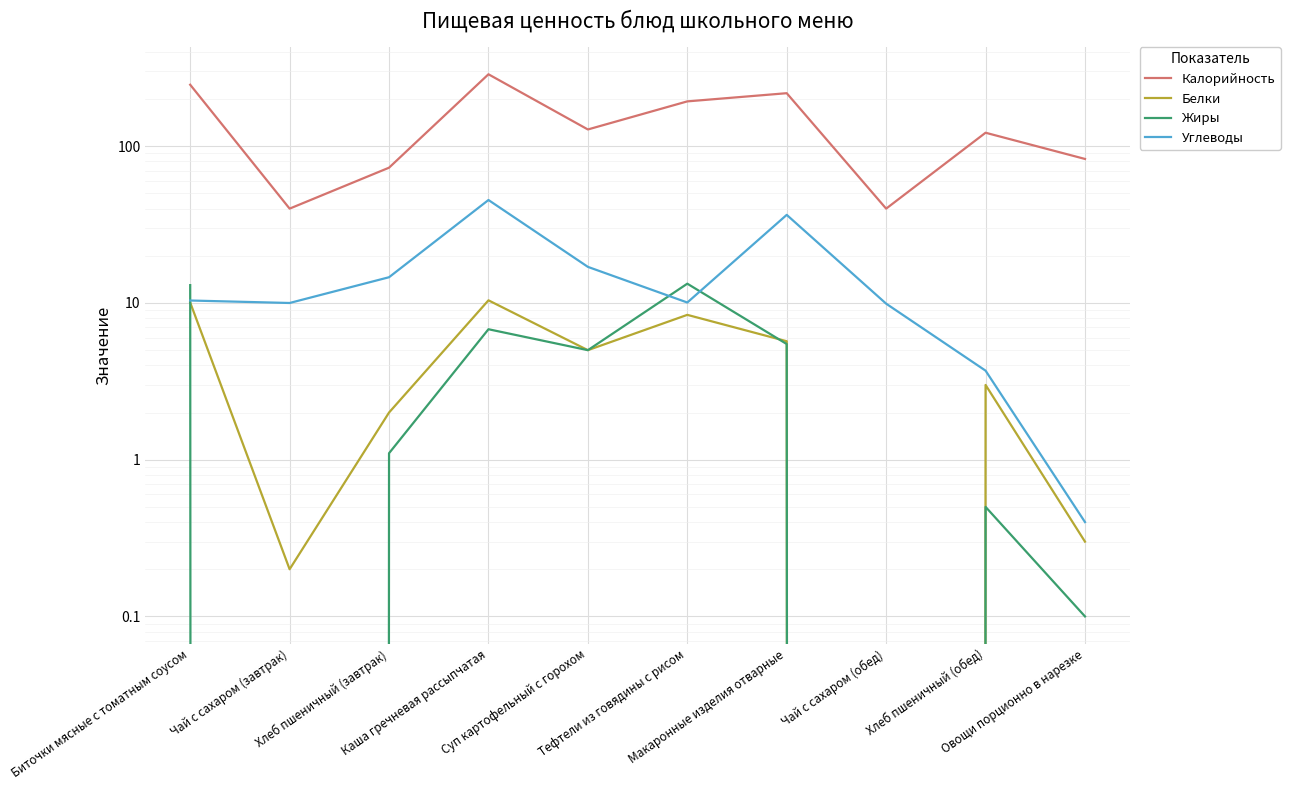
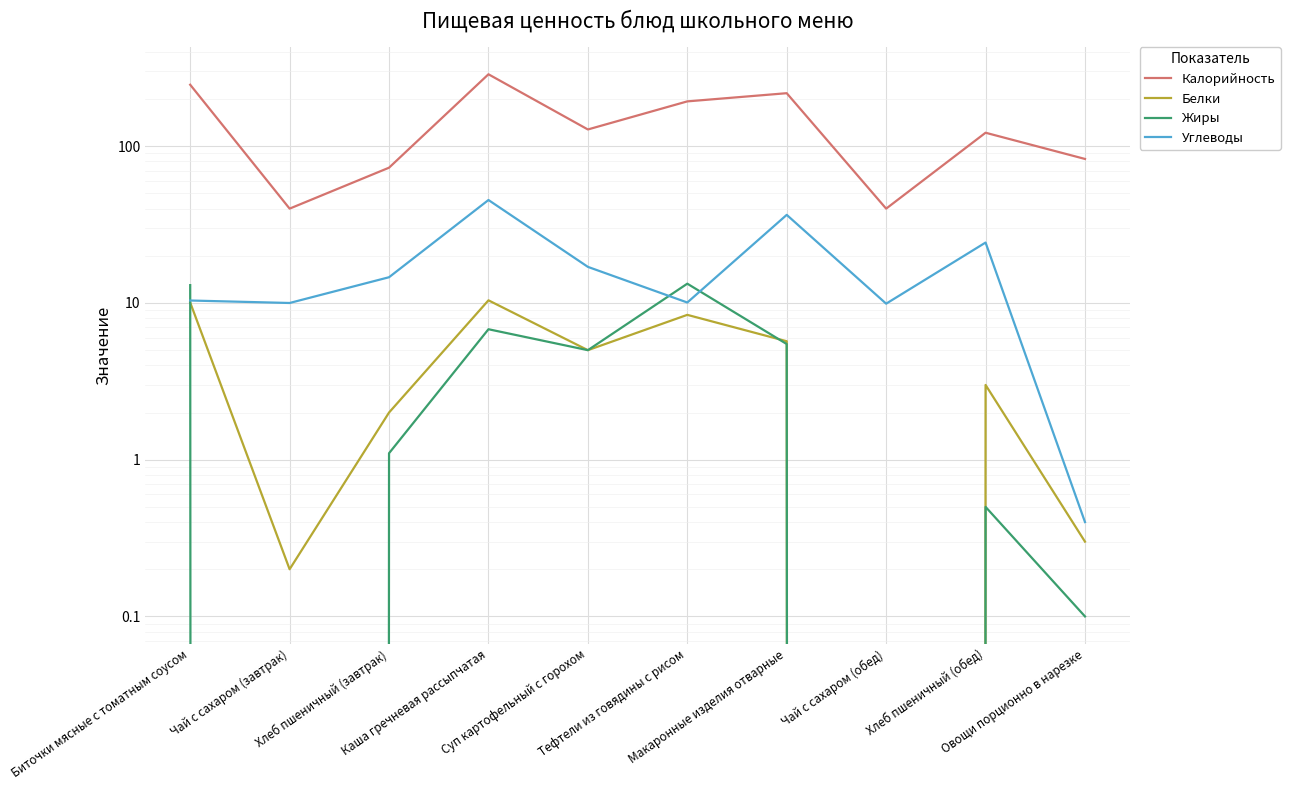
Углеводы, Хлеб пшеничный (обед): 3.7 -> 24
